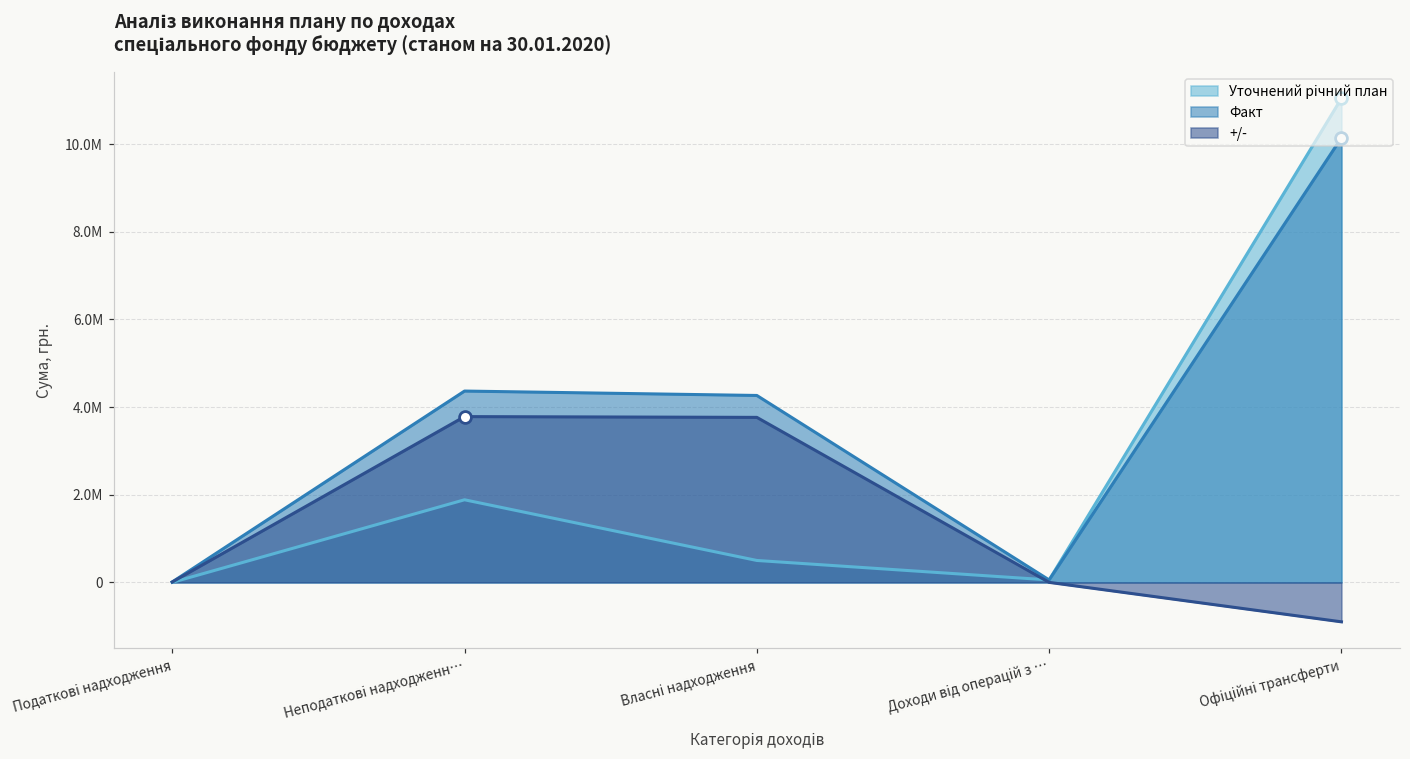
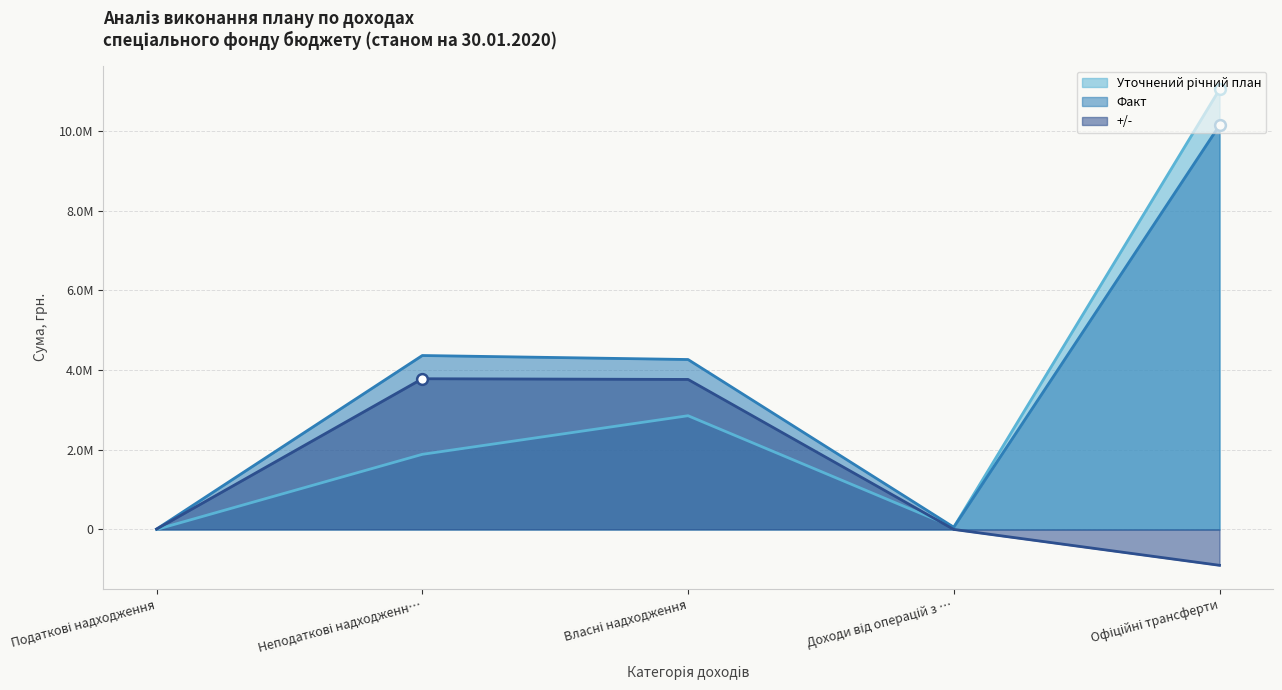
Уточнений річний план, Власні надходження: 500000 -> 2900000
